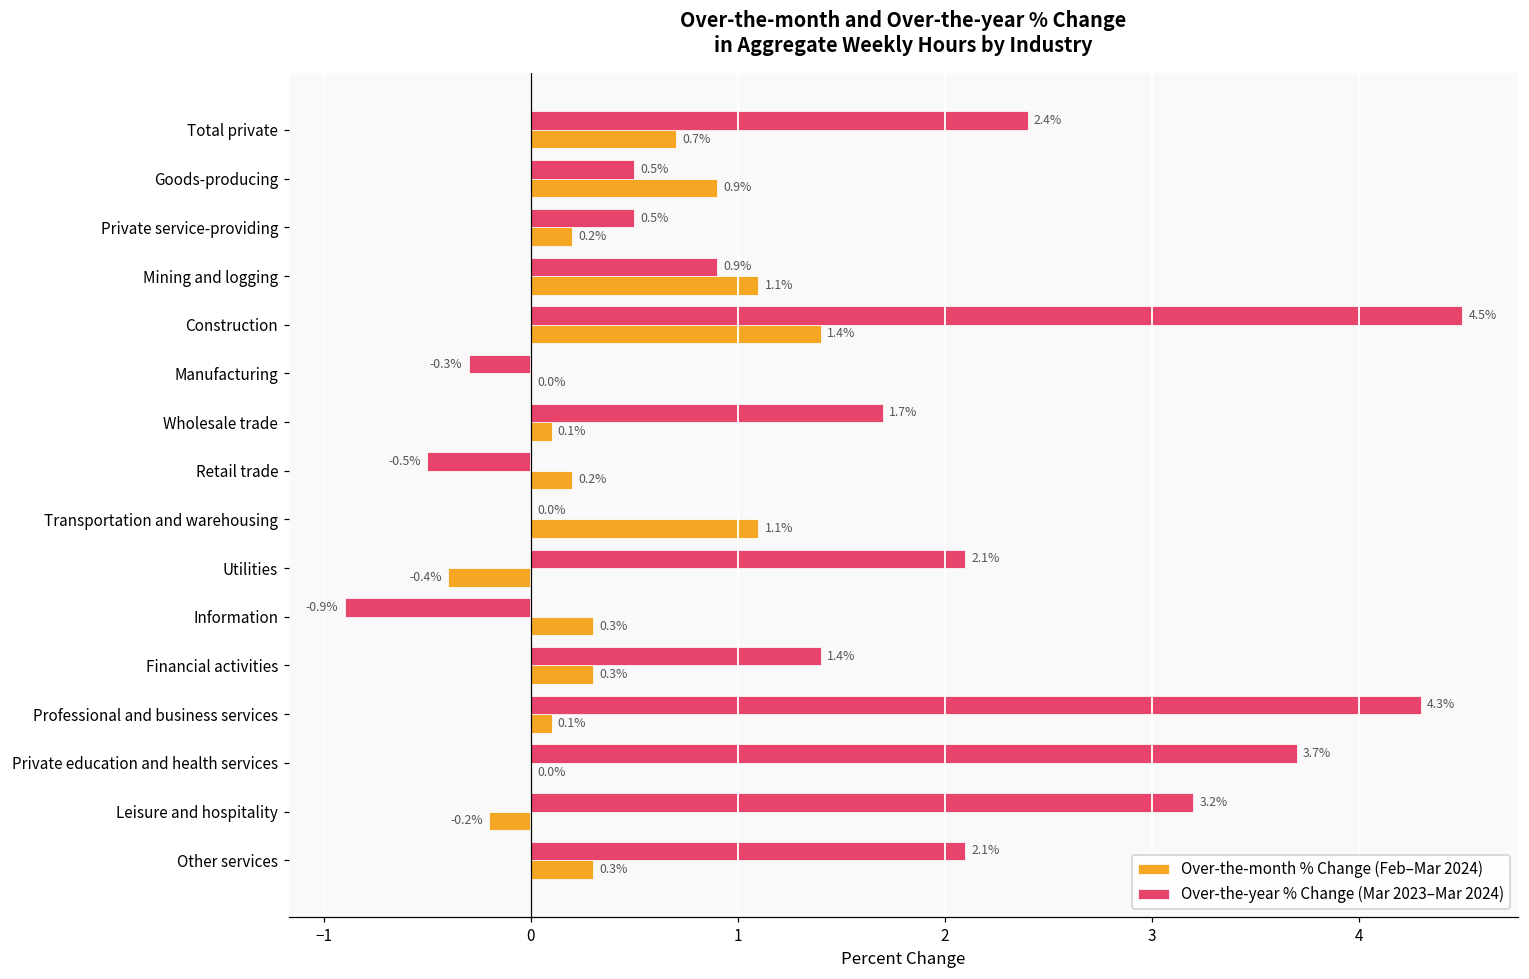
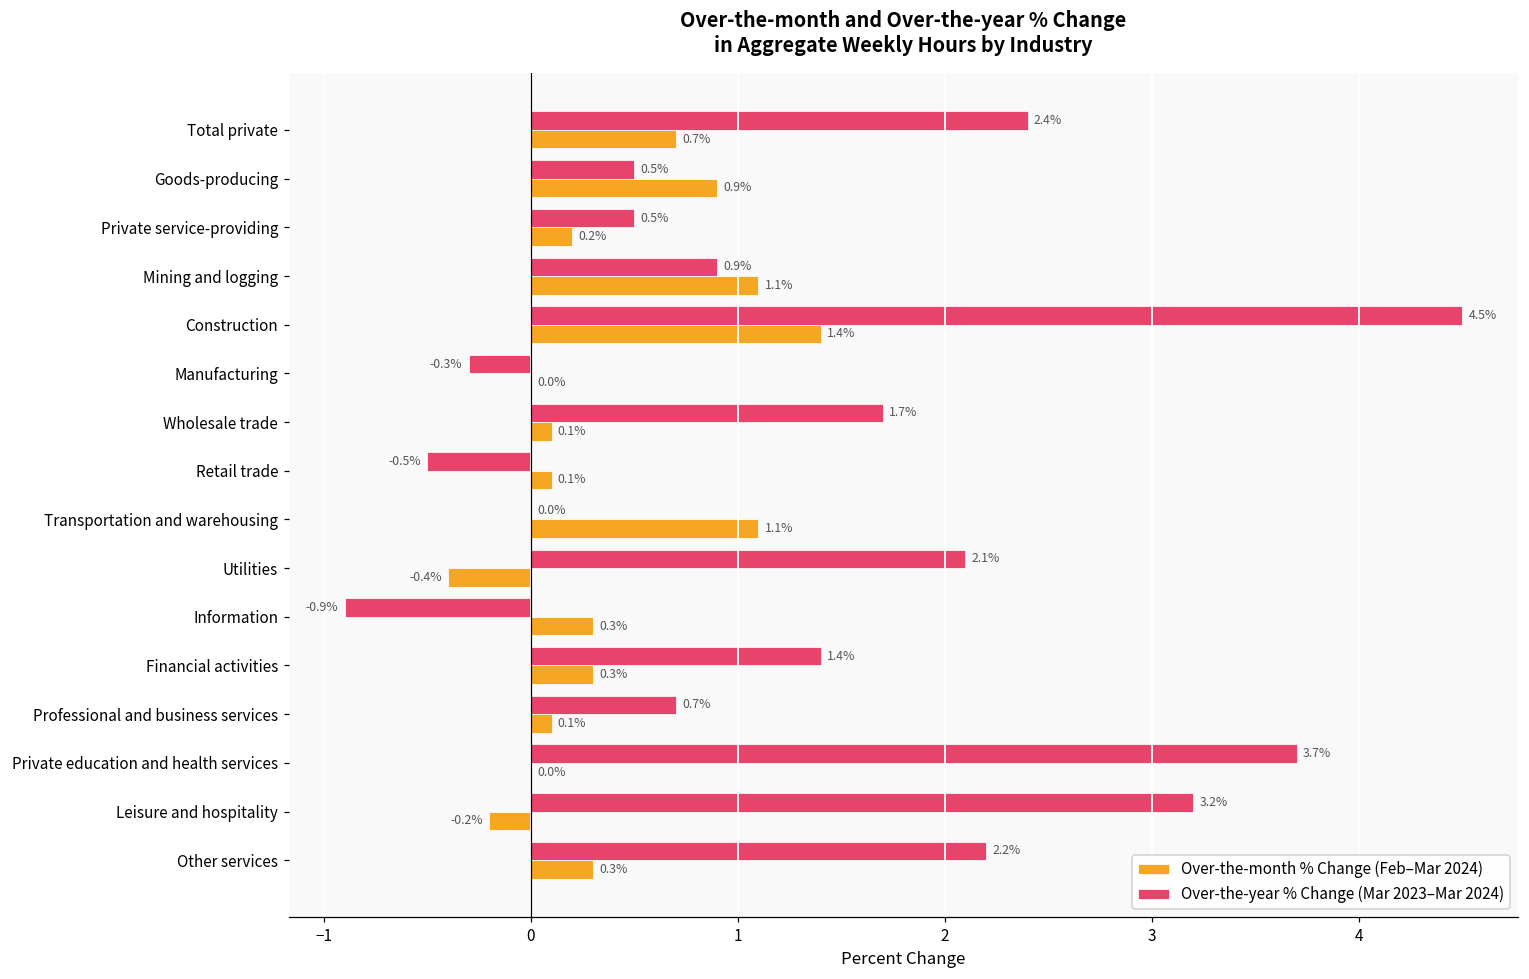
Over-the-month % Change (Feb–Mar 2024), Retail trade: 0.2% -> 0.1%
Over-the-year % Change (Mar 2023–Mar 2024), Professional and business services: 4.3% -> 0.7%
Over-the-year % Change (Mar 2023–Mar 2024), Other services: 2.1% -> 2.2%
